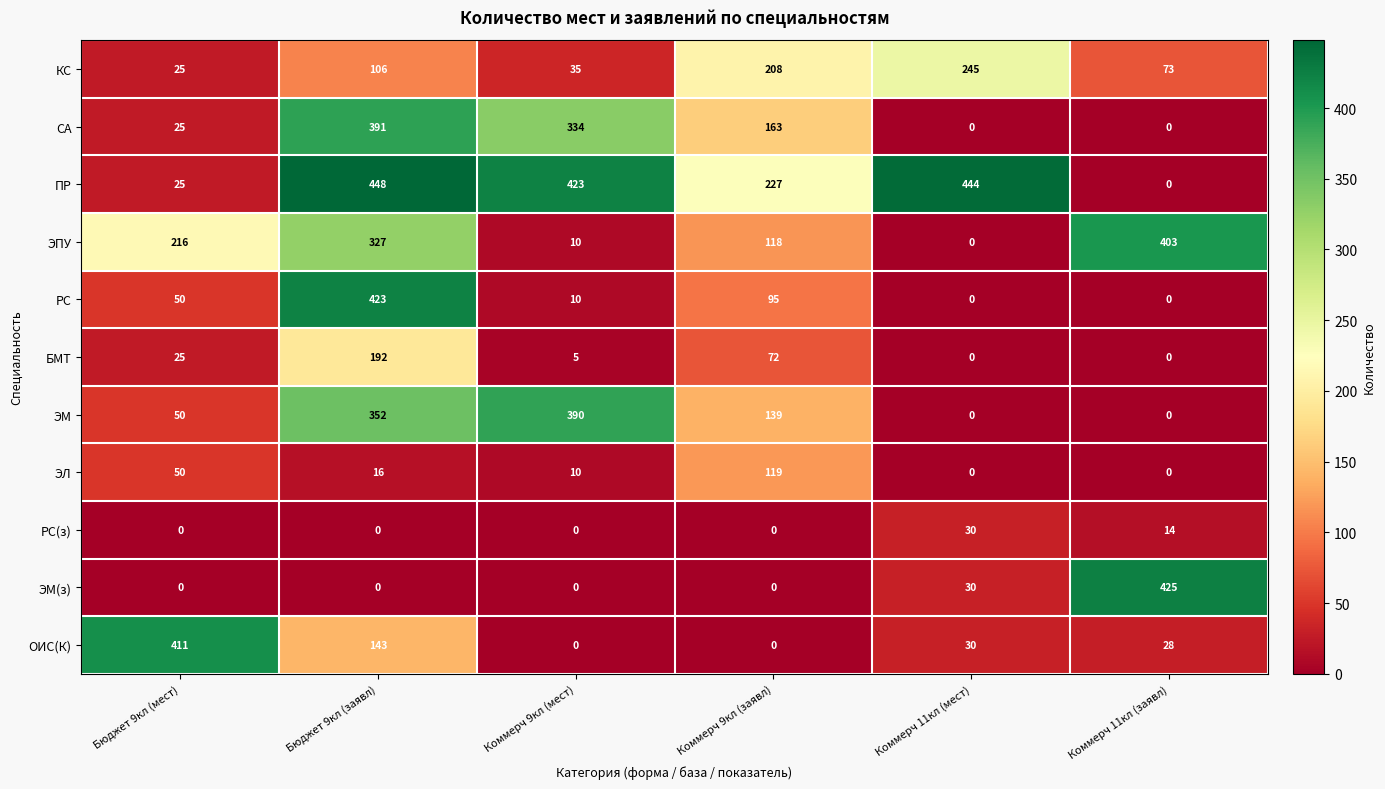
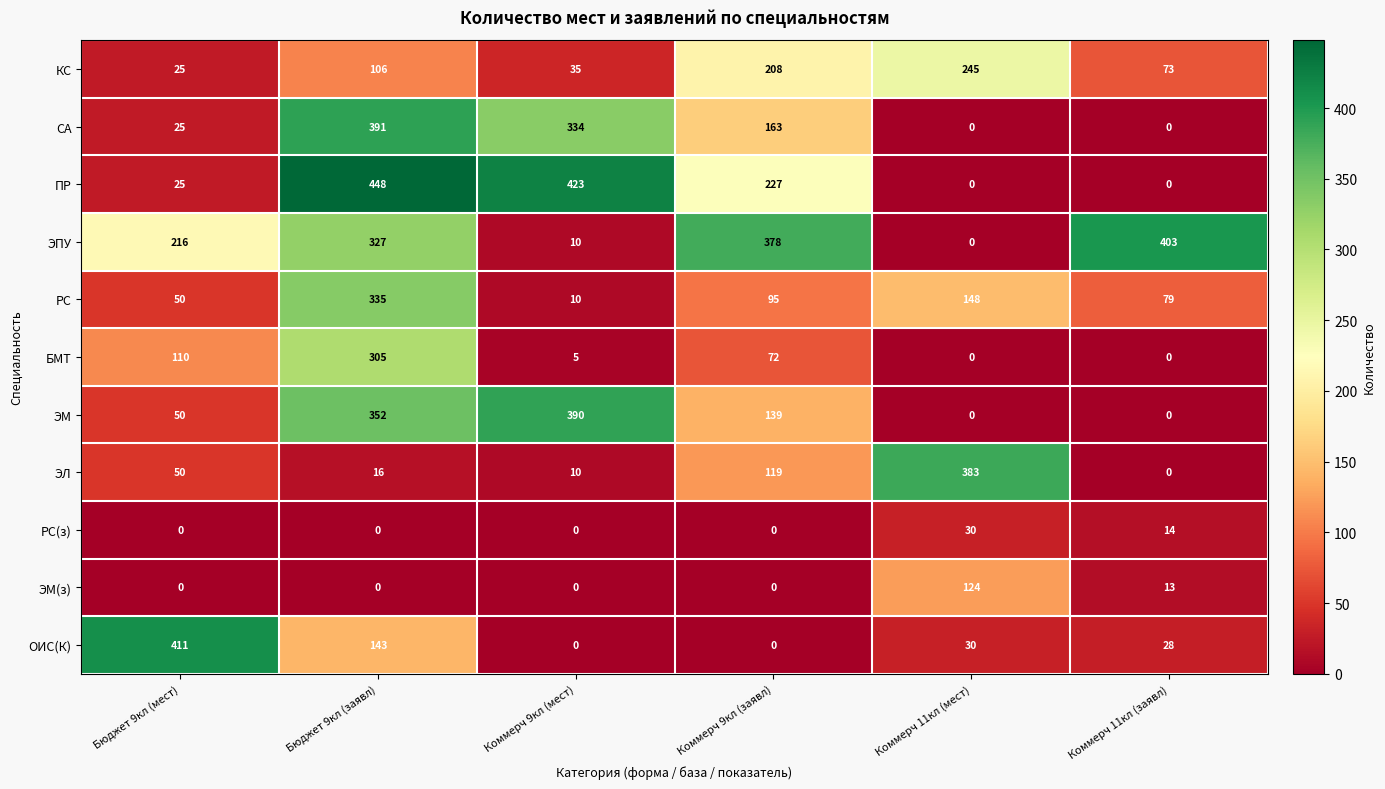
ПР, Коммерч 11кл (мест): 444 -> 0
ЭПУ, Коммерч 9кл (заявл): 118 -> 378
РС, Бюджет 9кл (заявл): 423 -> 335
РС, Коммерч 11кл (мест): 0 -> 148
РС, Коммерч 11кл (заявл): 0 -> 79
БМТ, Бюджет 9кл (мест): 25 -> 110
БМТ, Бюджет 9кл (заявл): 192 -> 305
ЭЛ, Коммерч 11кл (мест): 0 -> 383
ЭМ(з), Коммерч 11кл (мест): 30 -> 124
ЭМ(з), Коммерч 11кл (заявл): 425 -> 13
